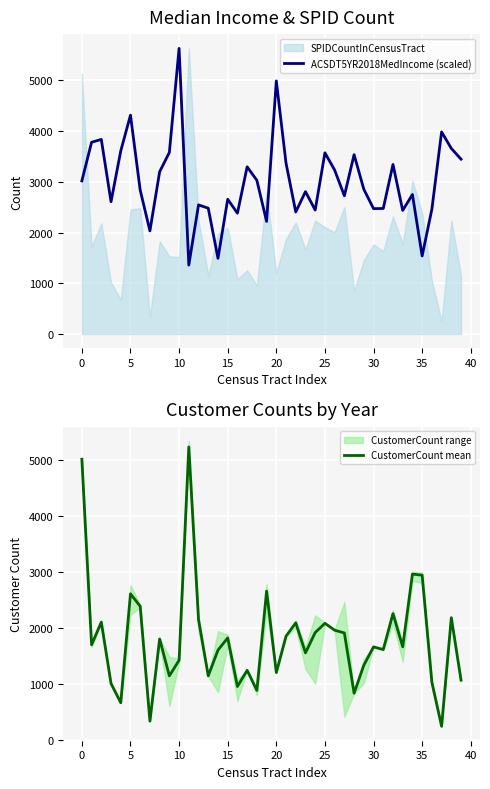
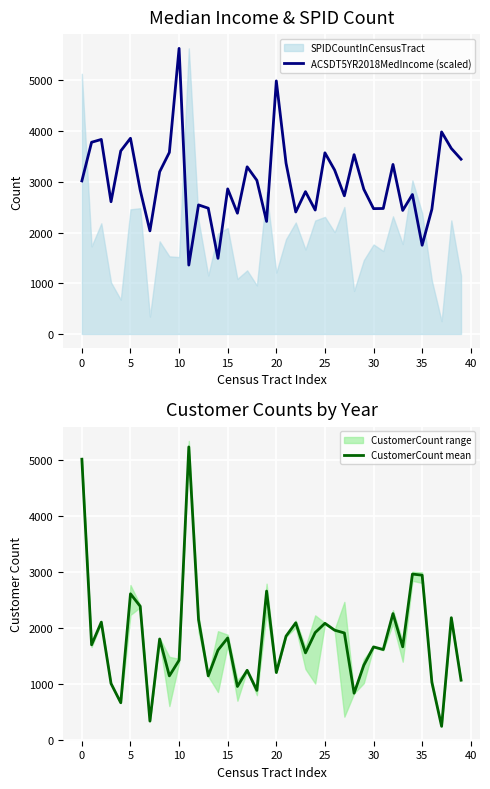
Median Income & SPID Count, ACSDT5YR2018MedIncome (scaled), 5: 4300 -> 3900
Median Income & SPID Count, ACSDT5YR2018MedIncome (scaled), 15: 2700 -> 2900
Median Income & SPID Count, SPIDCountInCensusTract, 25: 2100 -> 2300
Median Income & SPID Count, ACSDT5YR2018MedIncome (scaled), 35: 1500 -> 1700
